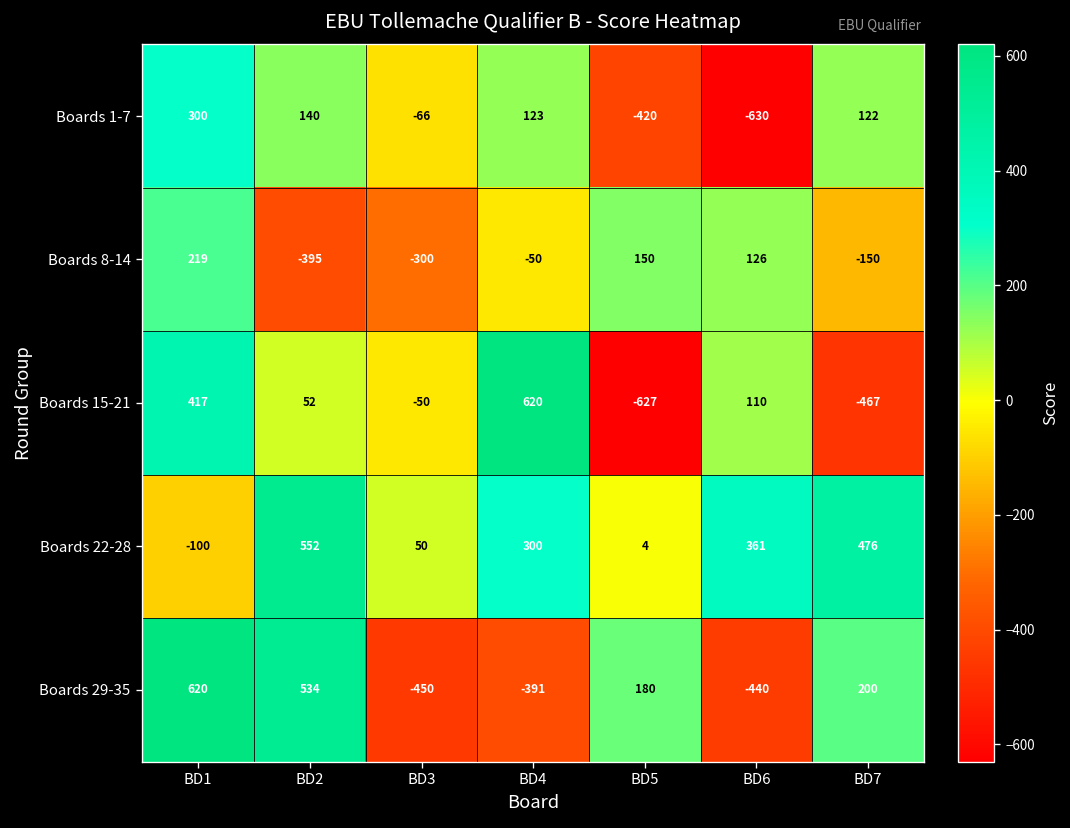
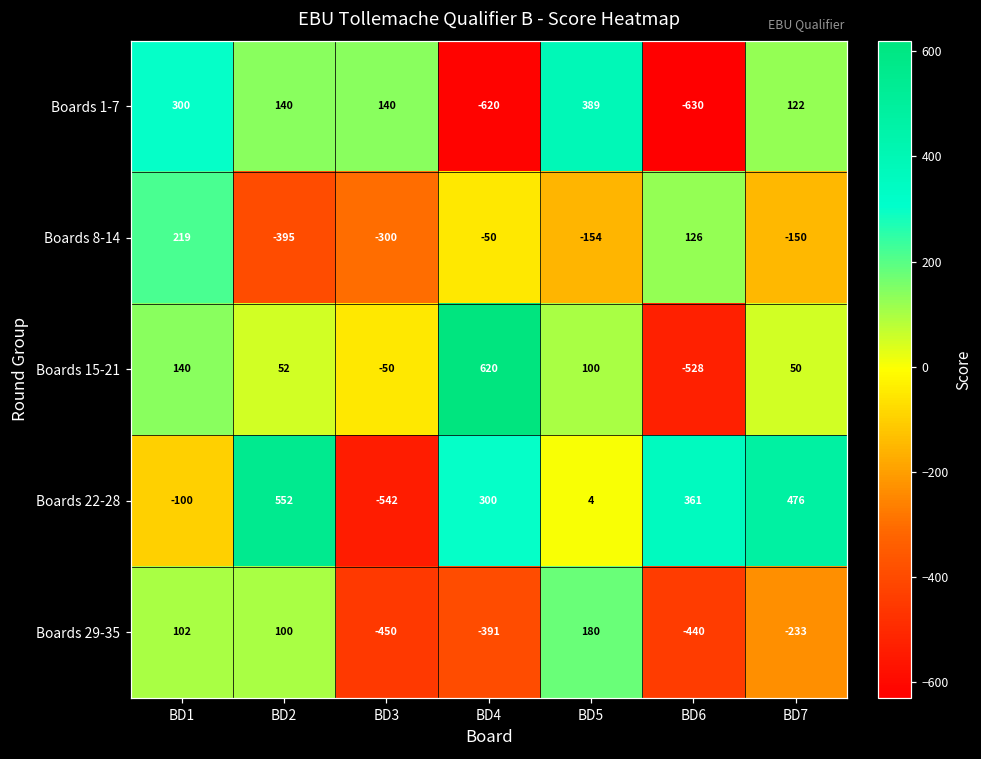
Boards 1-7, BD3: -66 -> 140
Boards 1-7, BD4: 123 -> -620
Boards 1-7, BD5: -420 -> 389
Boards 8-14, BD5: 150 -> -154
Boards 15-21, BD1: 417 -> 140
Boards 15-21, BD5: -627 -> 100
Boards 15-21, BD6: 110 -> -528
Boards 15-21, BD7: -467 -> 50
Boards 22-28, BD3: 50 -> -542
Boards 29-35, BD1: 620 -> 102
Boards 29-35, BD2: 534 -> 100
Boards 29-35, BD7: 200 -> -233
